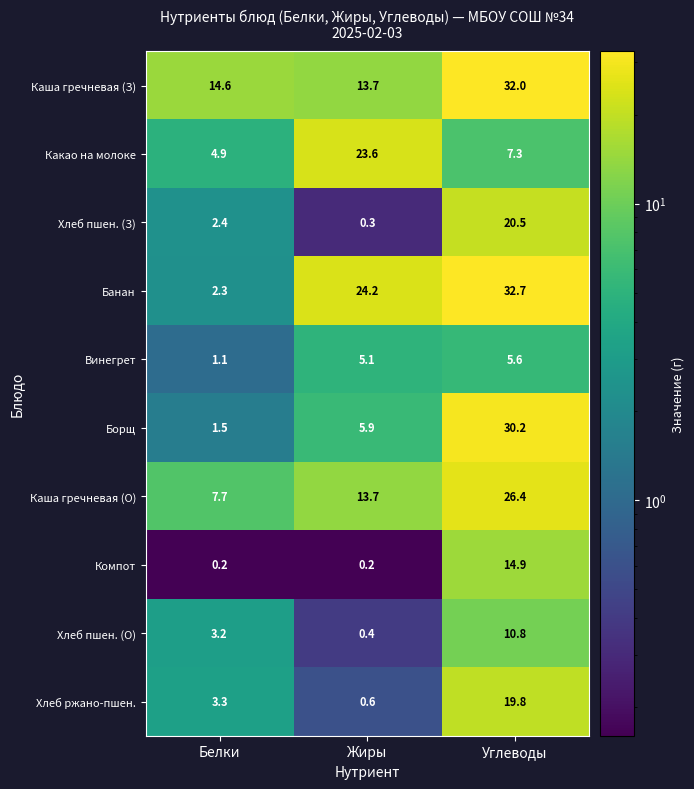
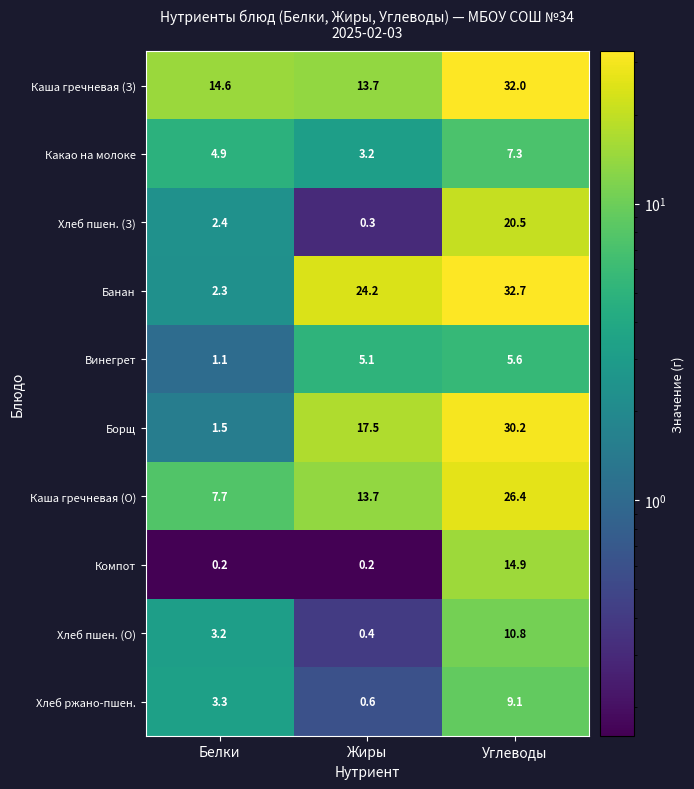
Какао на молоке, Жиры: 23.6 -> 3.2
Борщ, Жиры: 5.9 -> 17.5
Хлеб ржано-пшен., Углеводы: 19.8 -> 9.1
